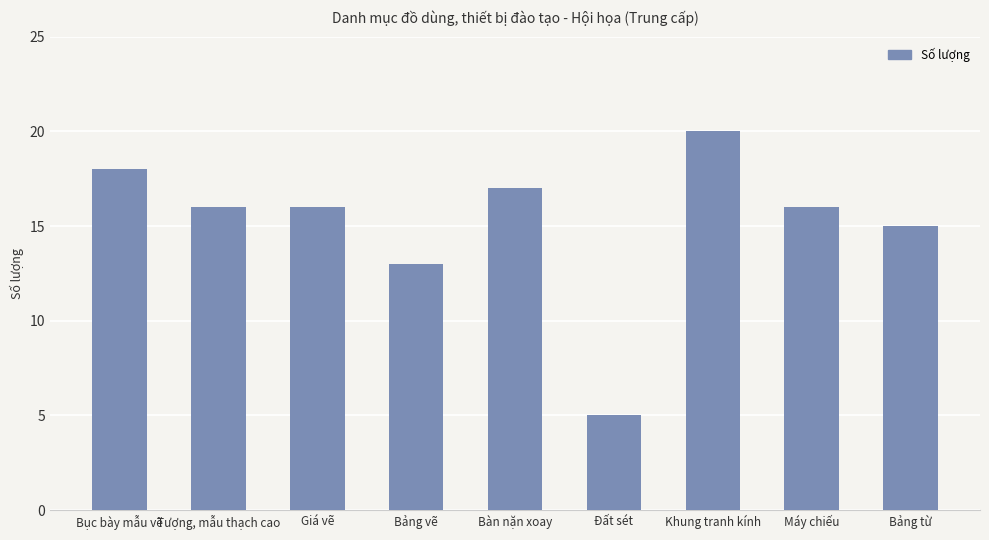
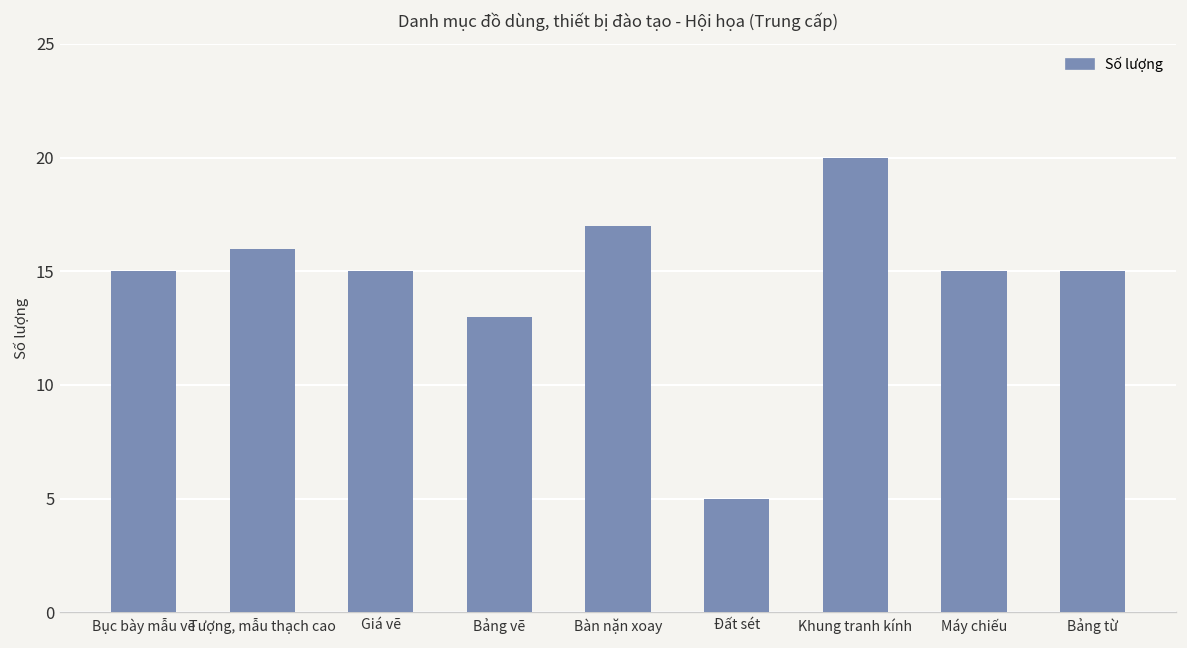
Bục bày mẫu vẽ: 18 -> 15
Giá vẽ: 16 -> 15
Máy chiếu: 16 -> 15
